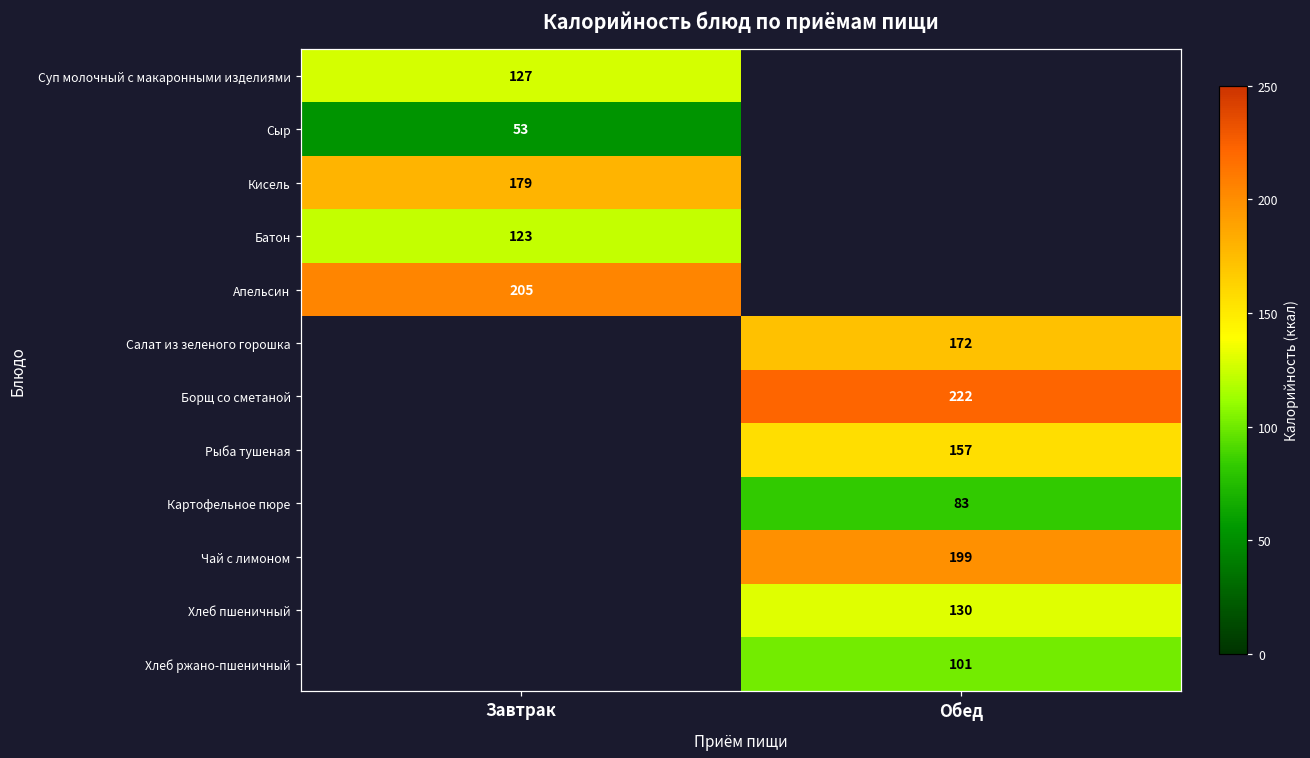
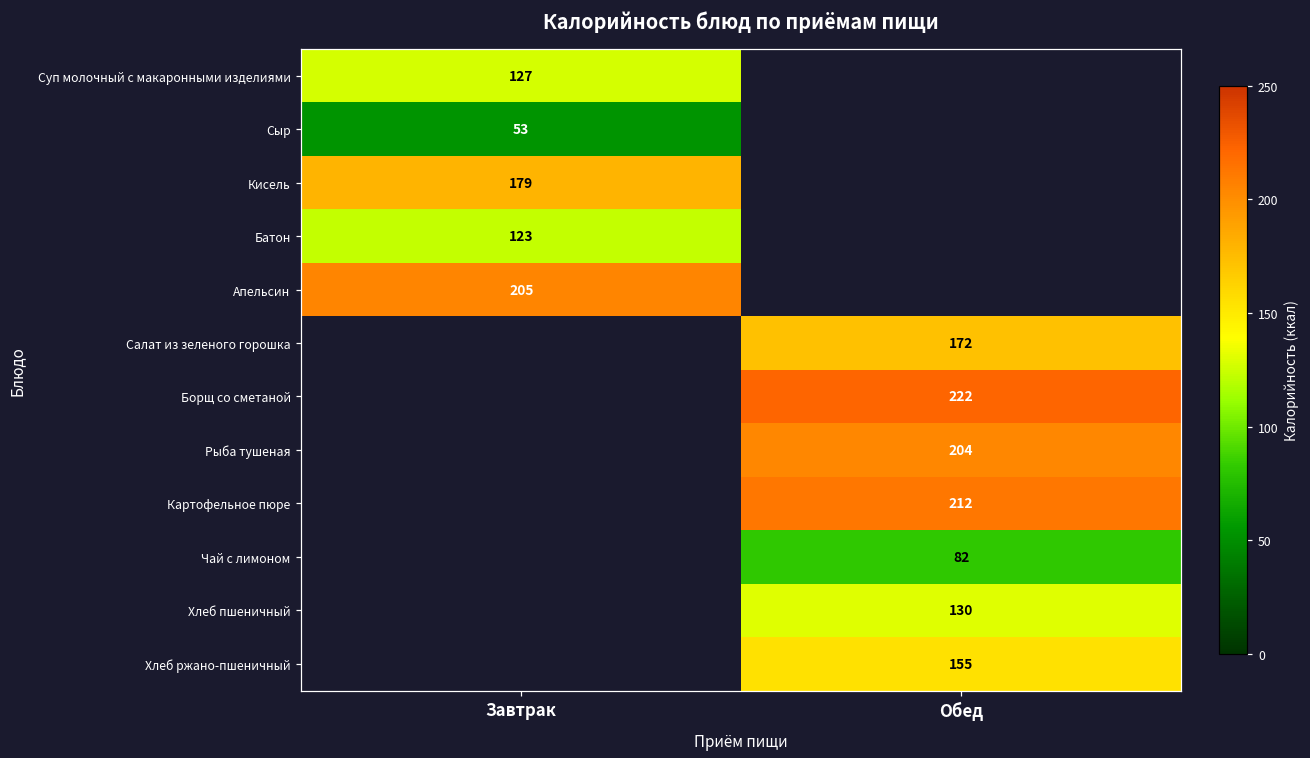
Рыба тушеная, Обед: 157 -> 204
Картофельное пюре, Обед: 83 -> 212
Чай с лимоном, Обед: 199 -> 82
Хлеб ржано-пшеничный, Обед: 101 -> 155
